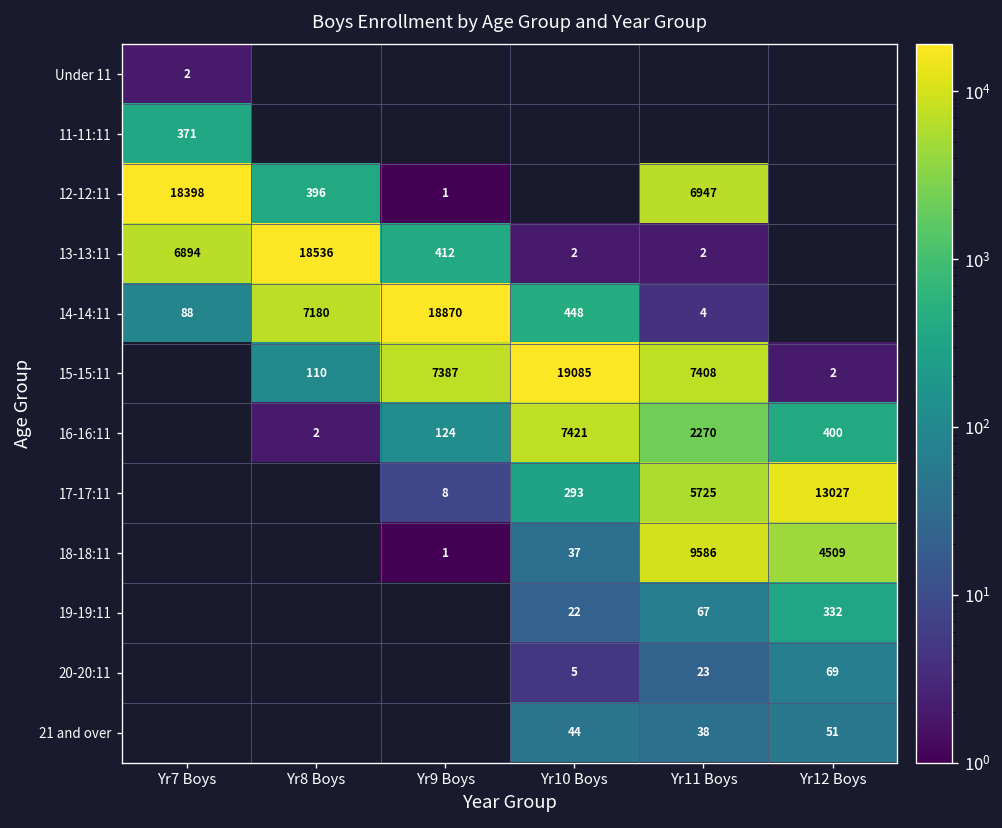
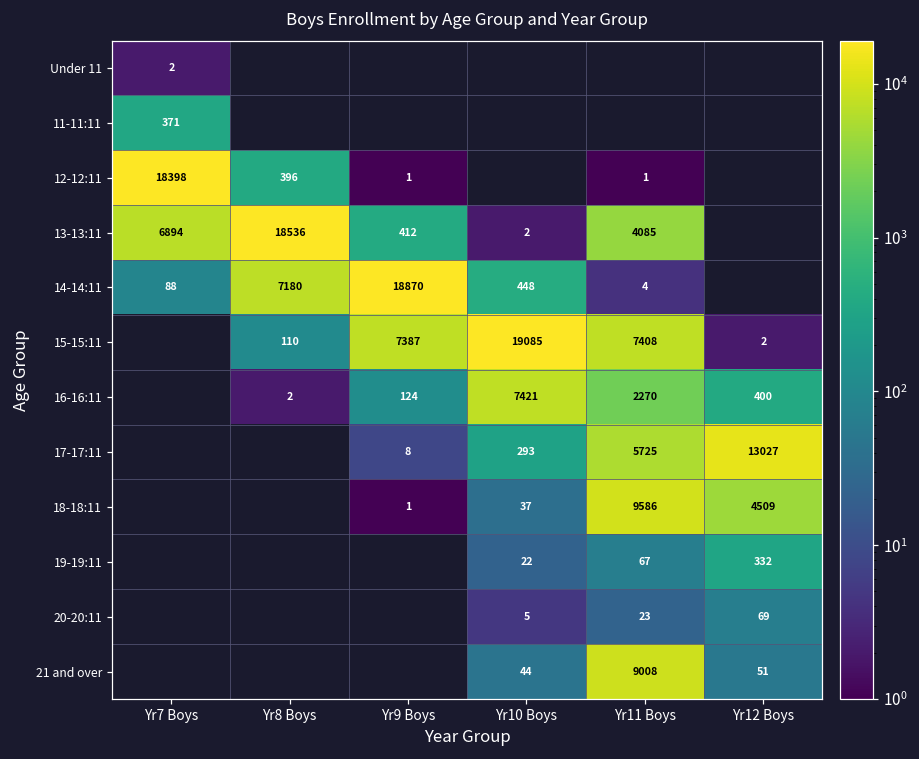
12-12:11, Yr11 Boys: 6947 -> 1
13-13:11, Yr11 Boys: 2 -> 4085
21 and over, Yr11 Boys: 38 -> 9008
